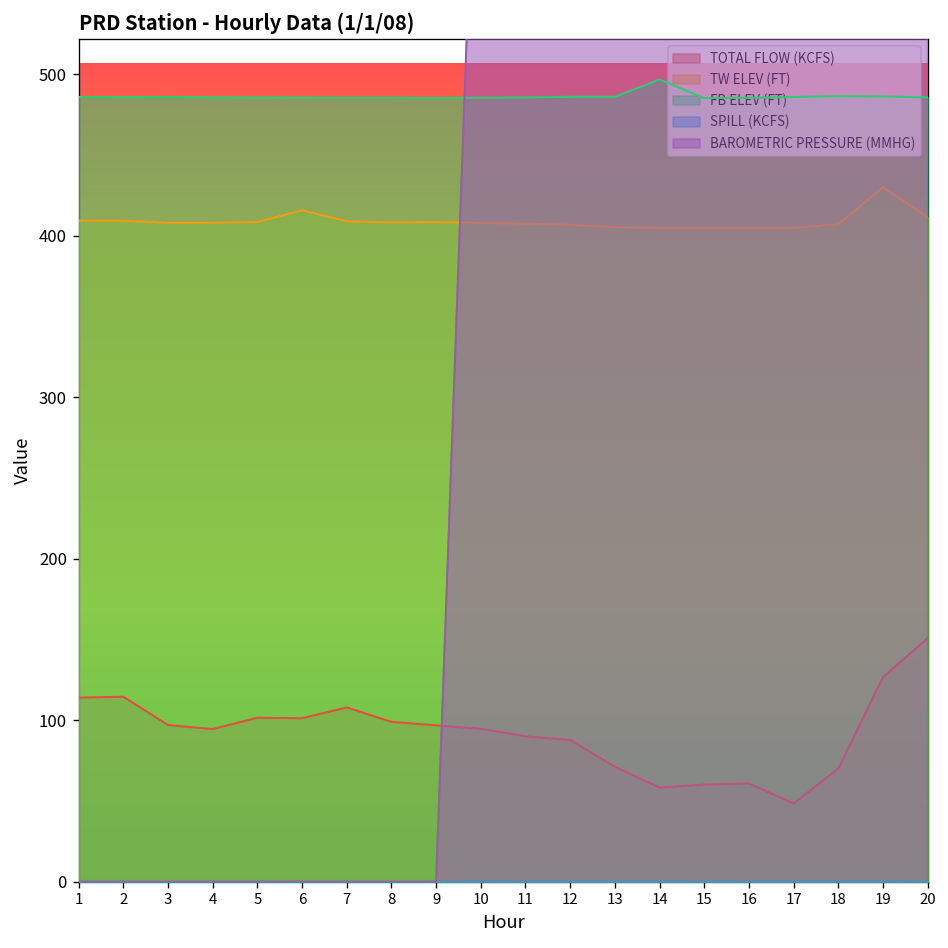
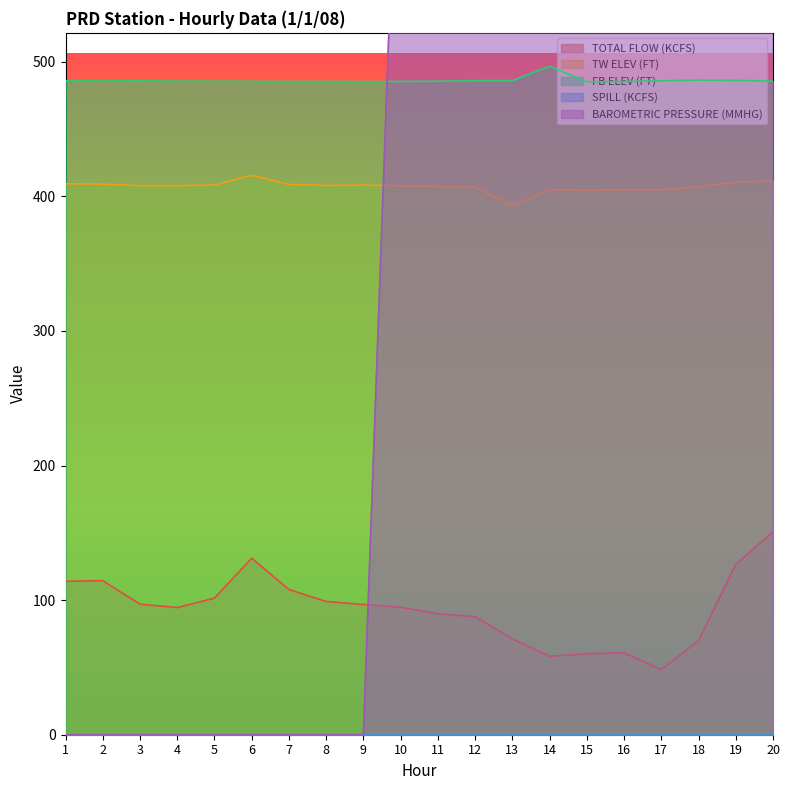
TOTAL FLOW (KCFS), 6: 101 -> 131
TW ELEV (FT), 13: 405 -> 393
TW ELEV (FT), 19: 430 -> 411
